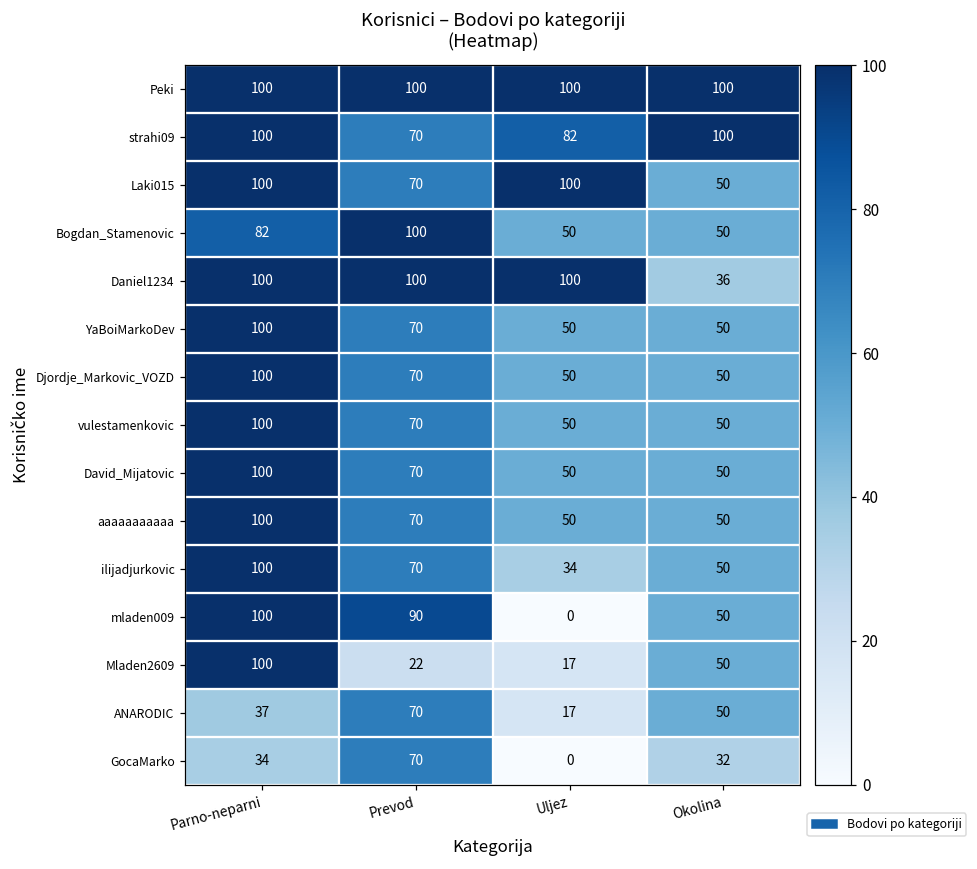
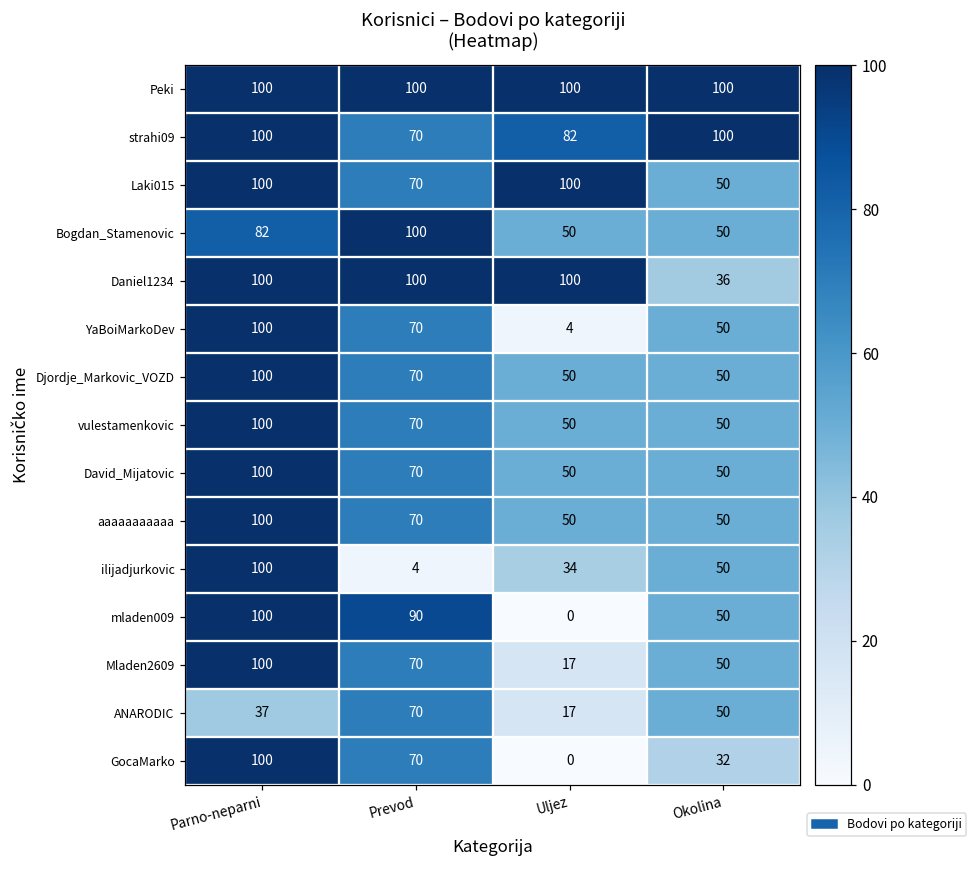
YaBoiMarkoDev, Uljez: 50 -> 4
ilijadjurkovic, Prevod: 70 -> 4
Mladen2609, Prevod: 22 -> 70
GocaMarko, Parno-neparni: 34 -> 100
